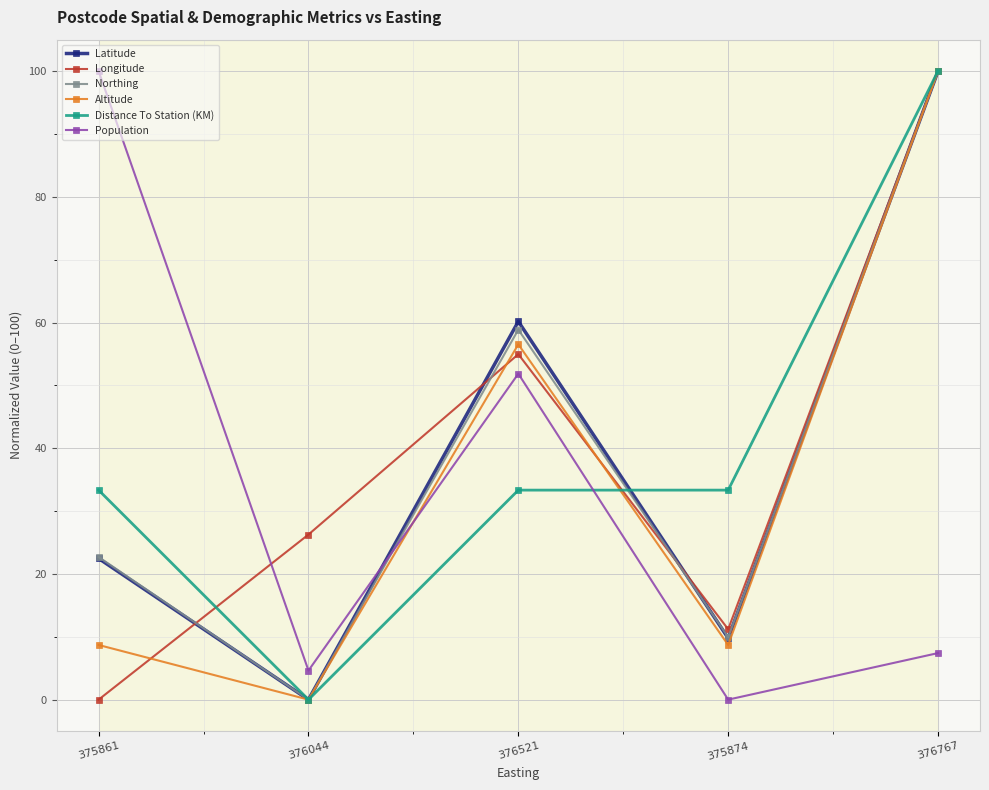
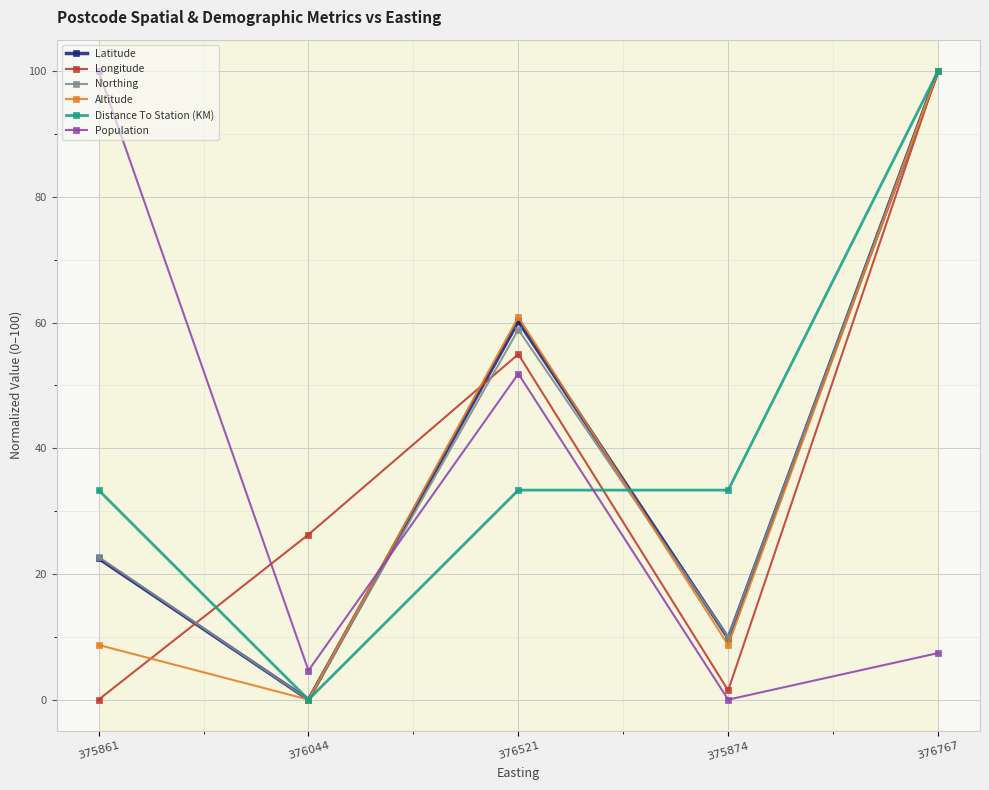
Altitude, 376521: 57 -> 61
Longitude, 375874: 11 -> 1
